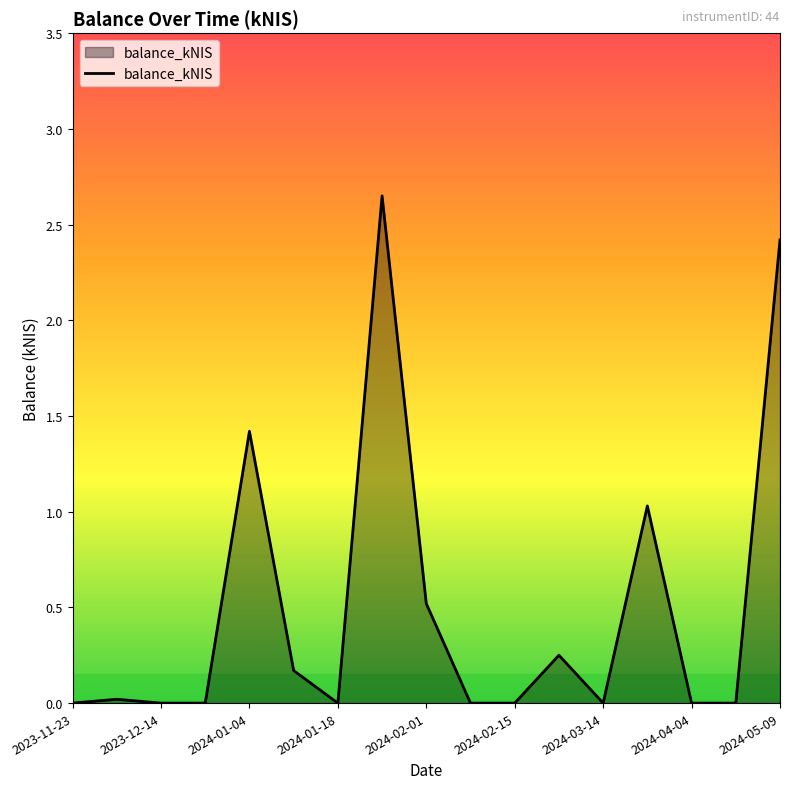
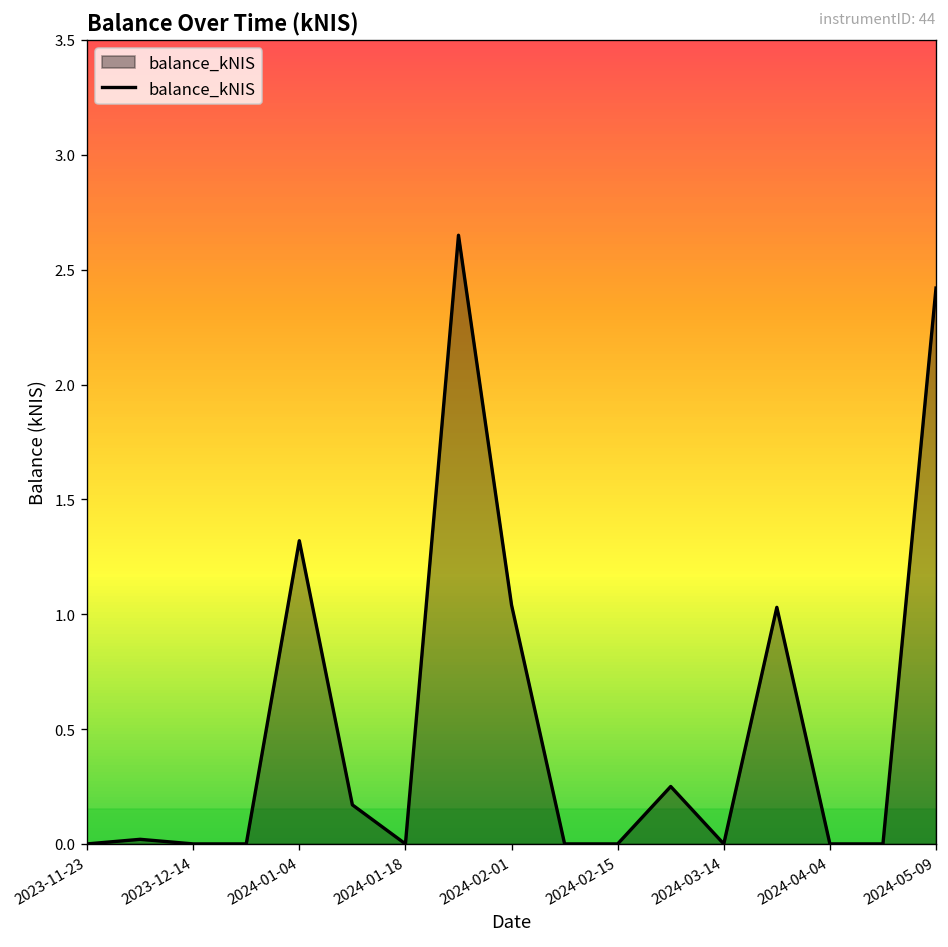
2024-01-04: 1.42 -> 1.32
2024-02-01: 0.52 -> 1.04
